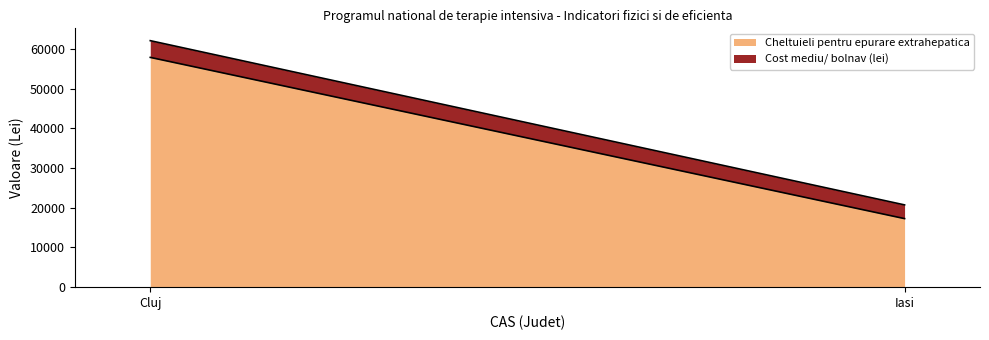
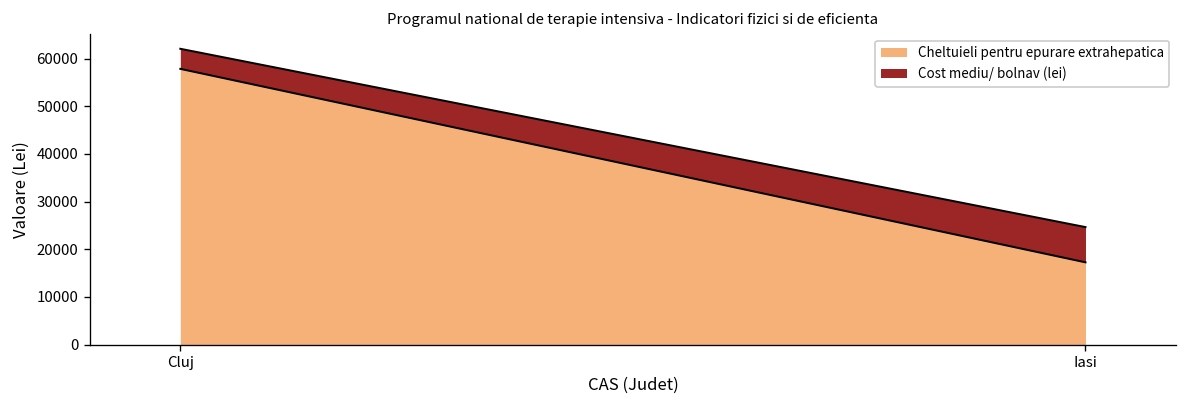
Cost mediu/ bolnav (lei), Iasi: 3000 -> 7000
